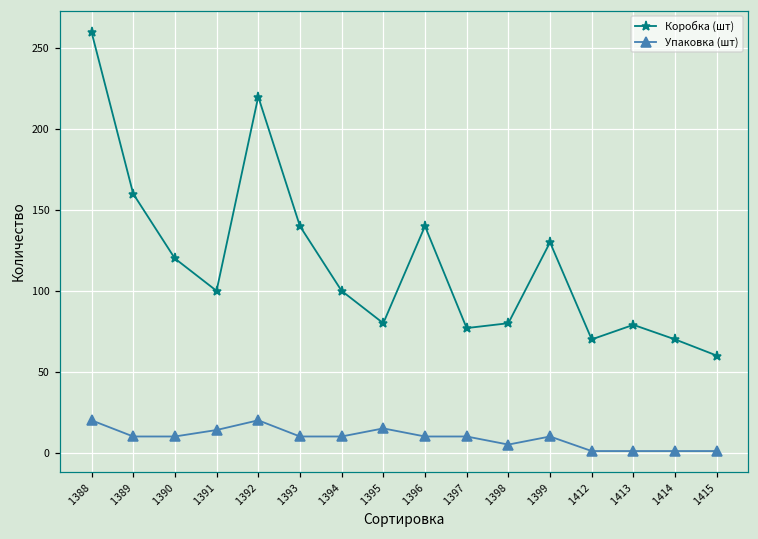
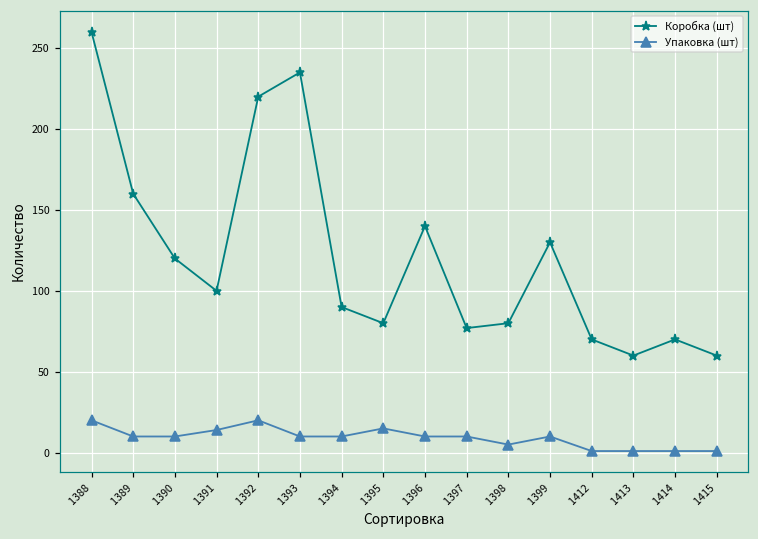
Коробка (шт), 1393: 140 -> 235
Коробка (шт), 1394: 100 -> 90
Коробка (шт), 1413: 79 -> 60
